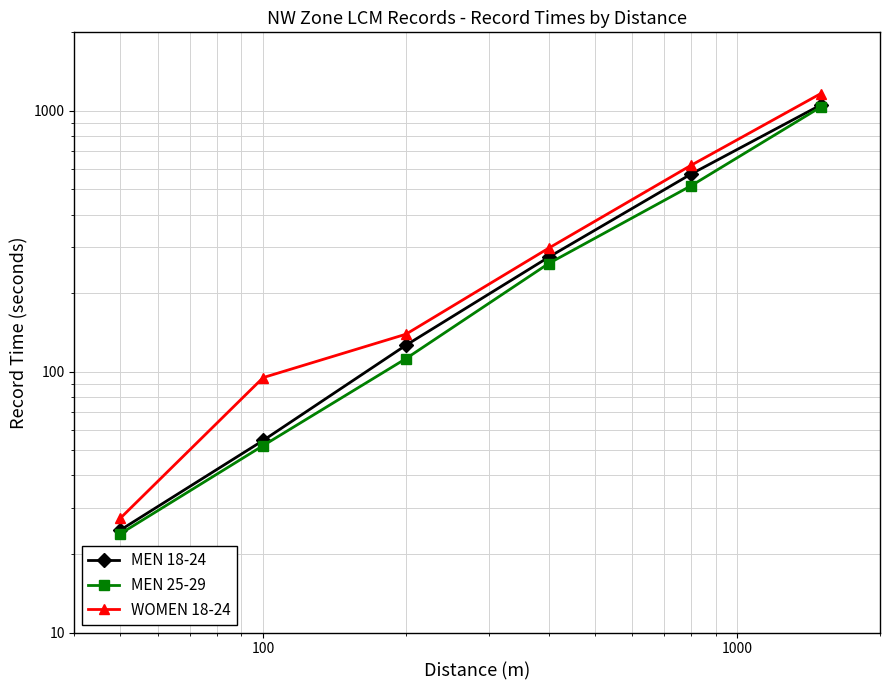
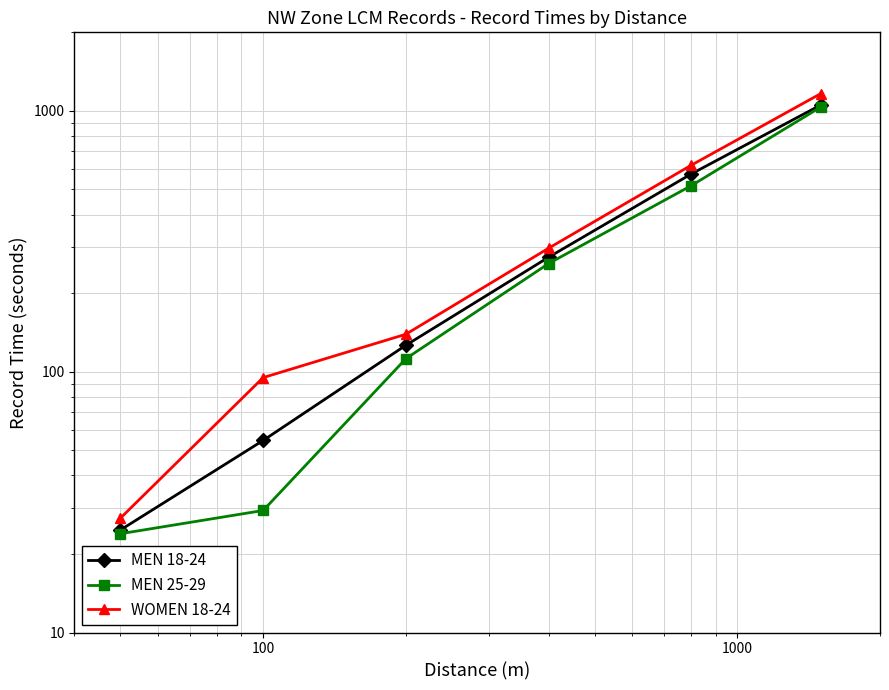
MEN 25-29, 100: 52 -> 29
